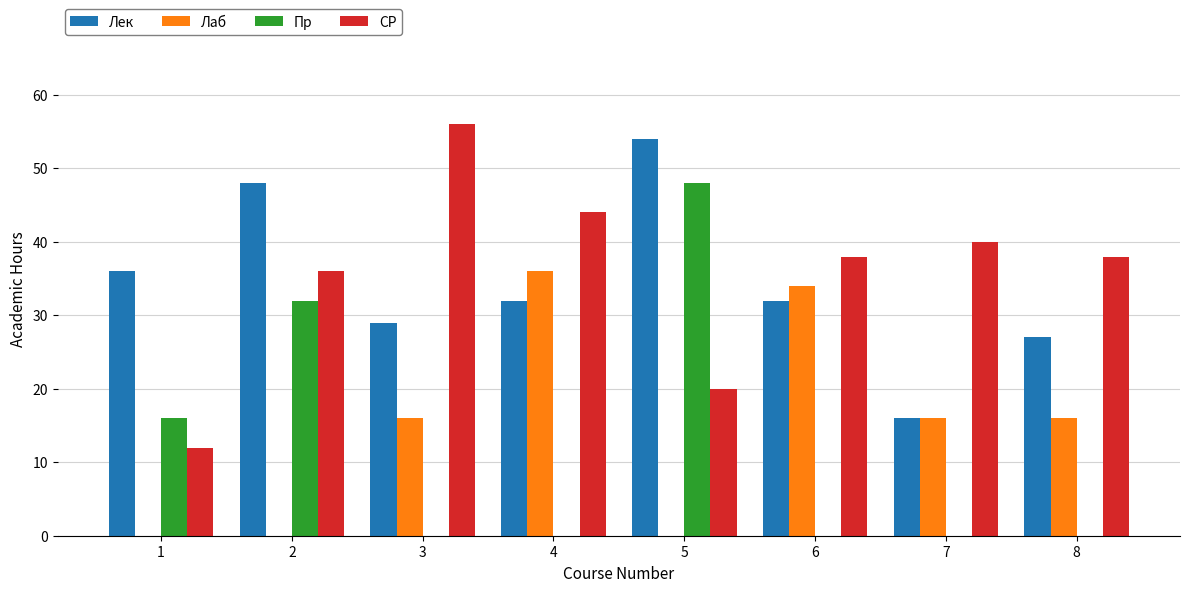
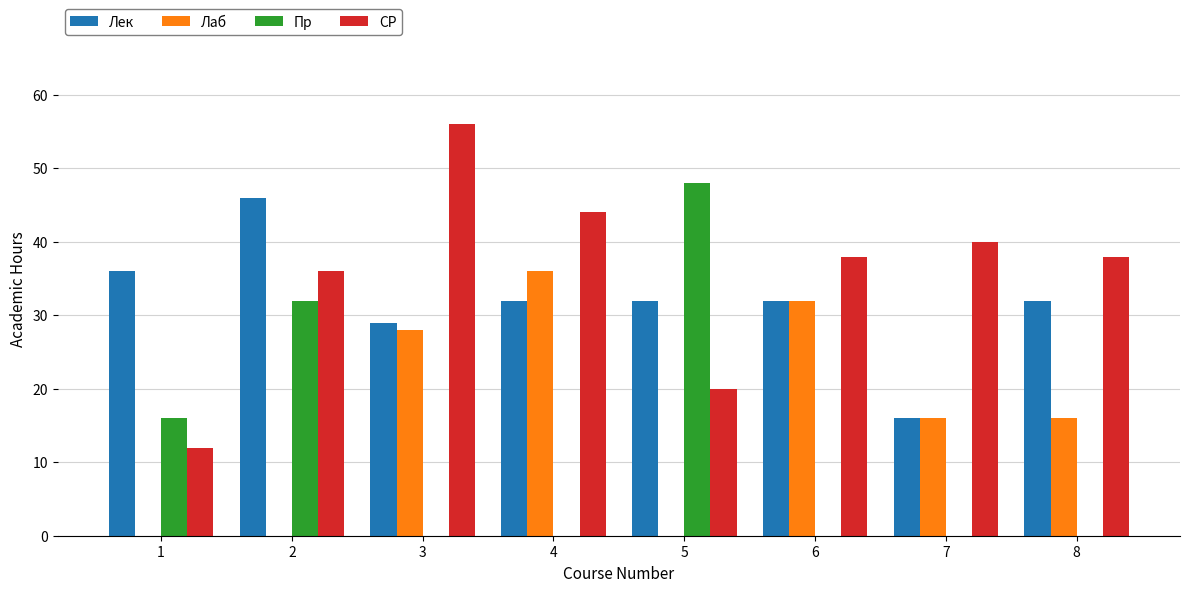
Лек, 2: 48 -> 46
Лаб, 3: 16 -> 28
Лек, 5: 54 -> 32
Лаб, 6: 34 -> 32
Лек, 8: 27 -> 32
